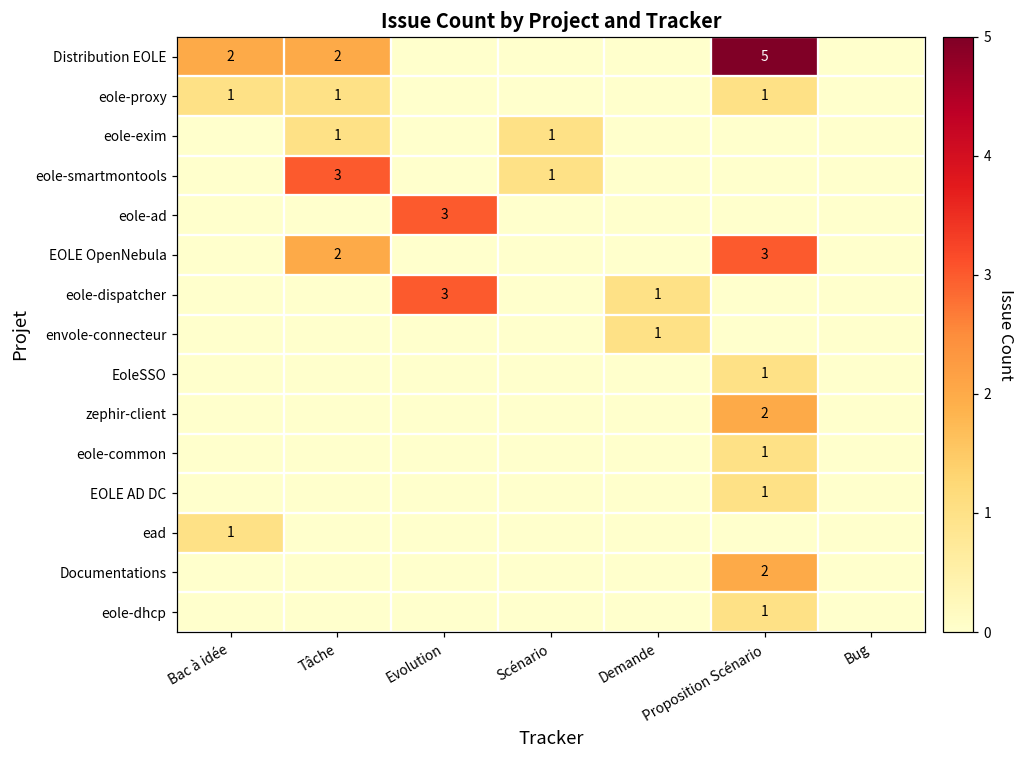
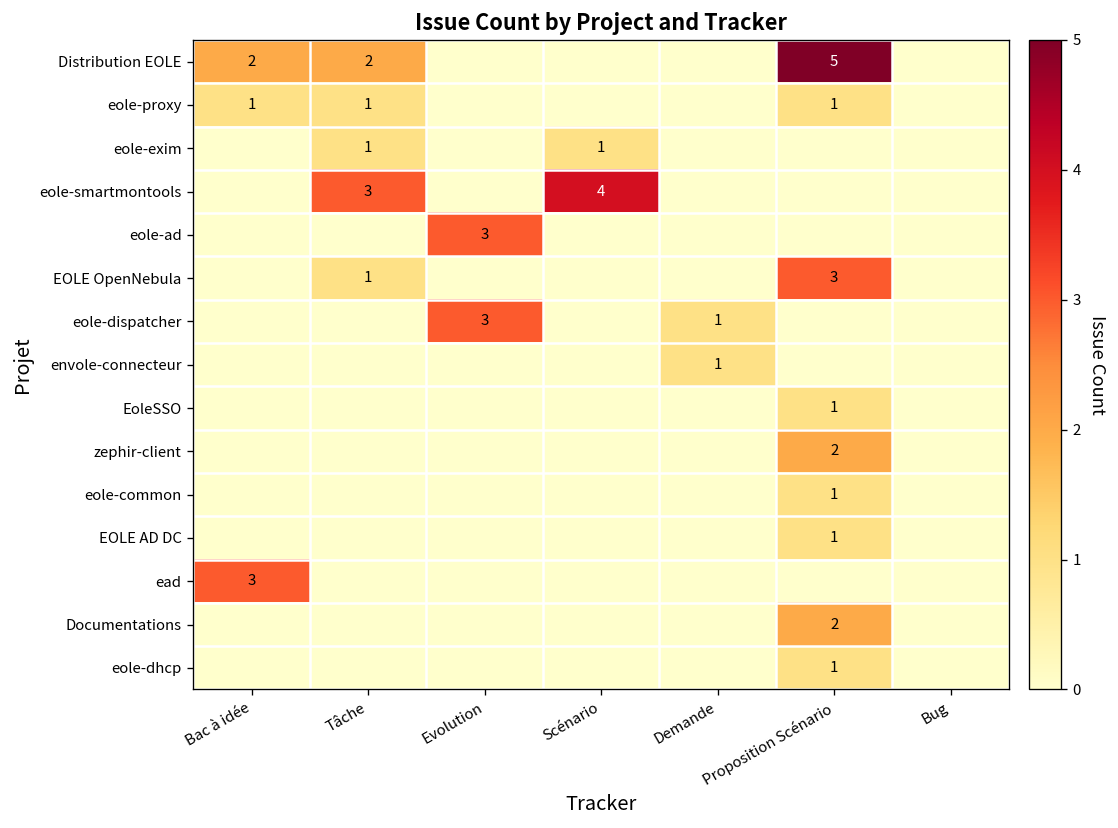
eole-smartmontools, Scénario: 1 -> 4
EOLE OpenNebula, Tâche: 2 -> 1
ead, Bac à idée: 1 -> 3
